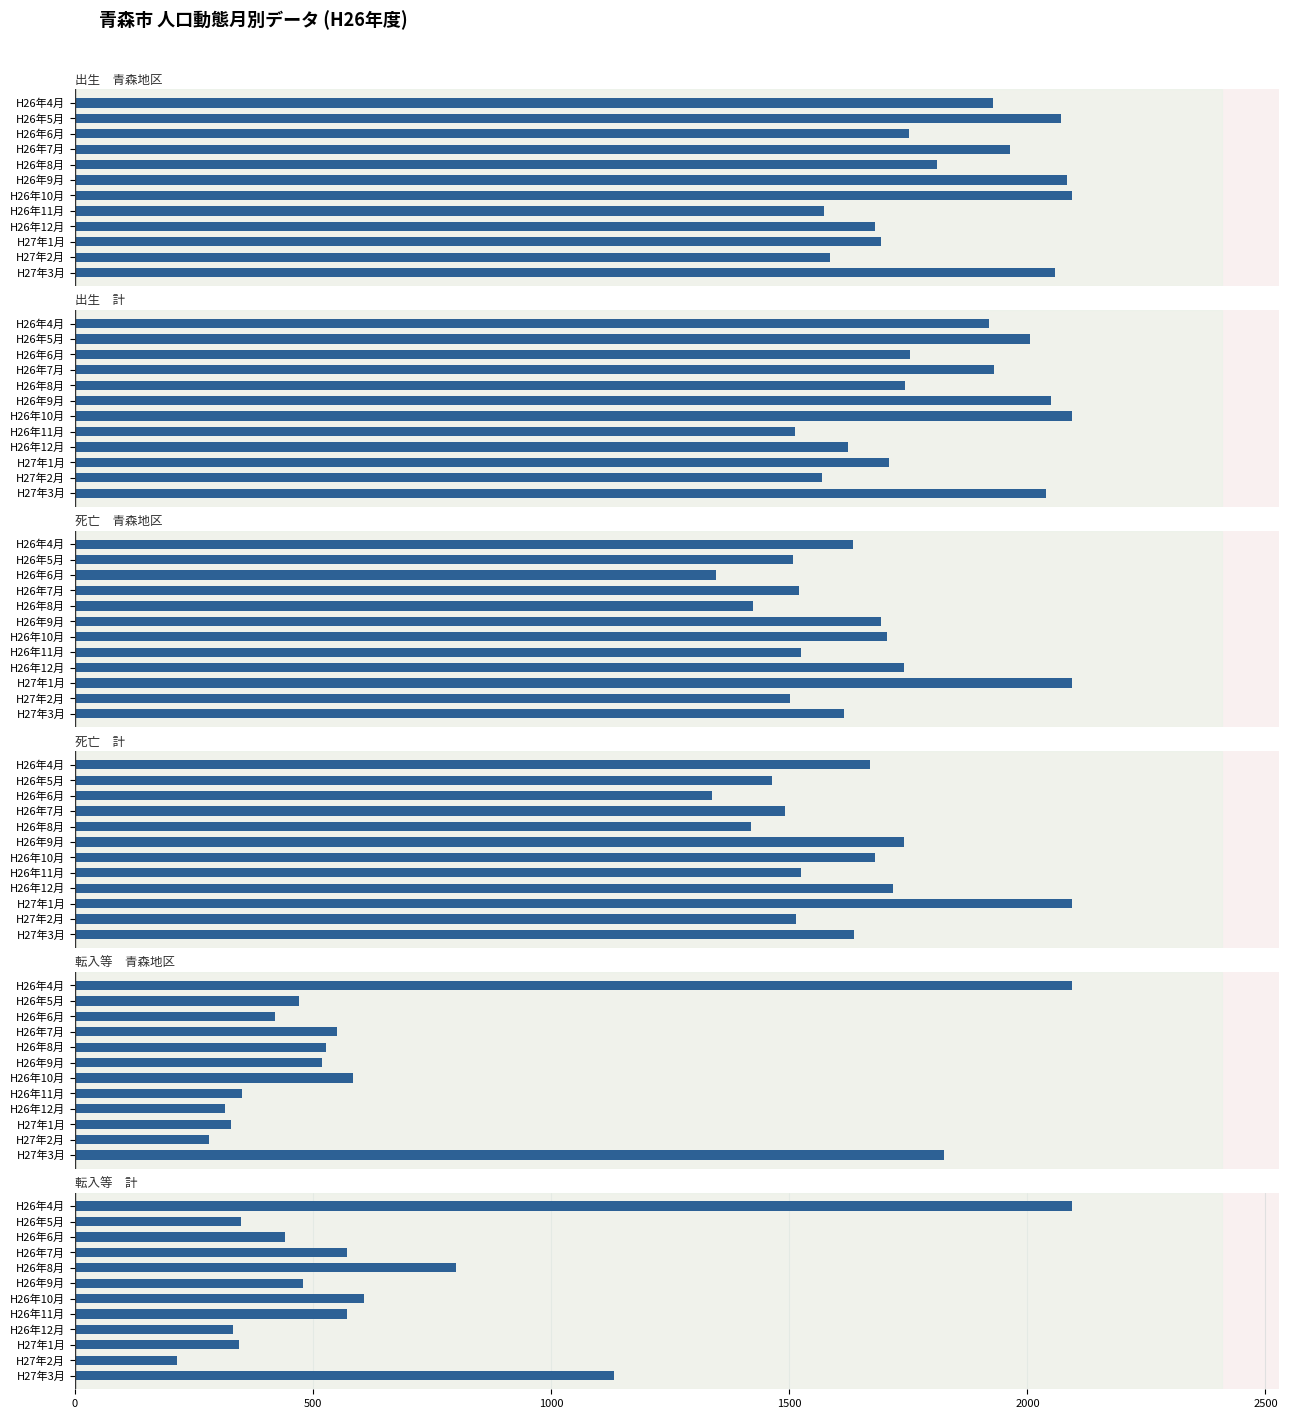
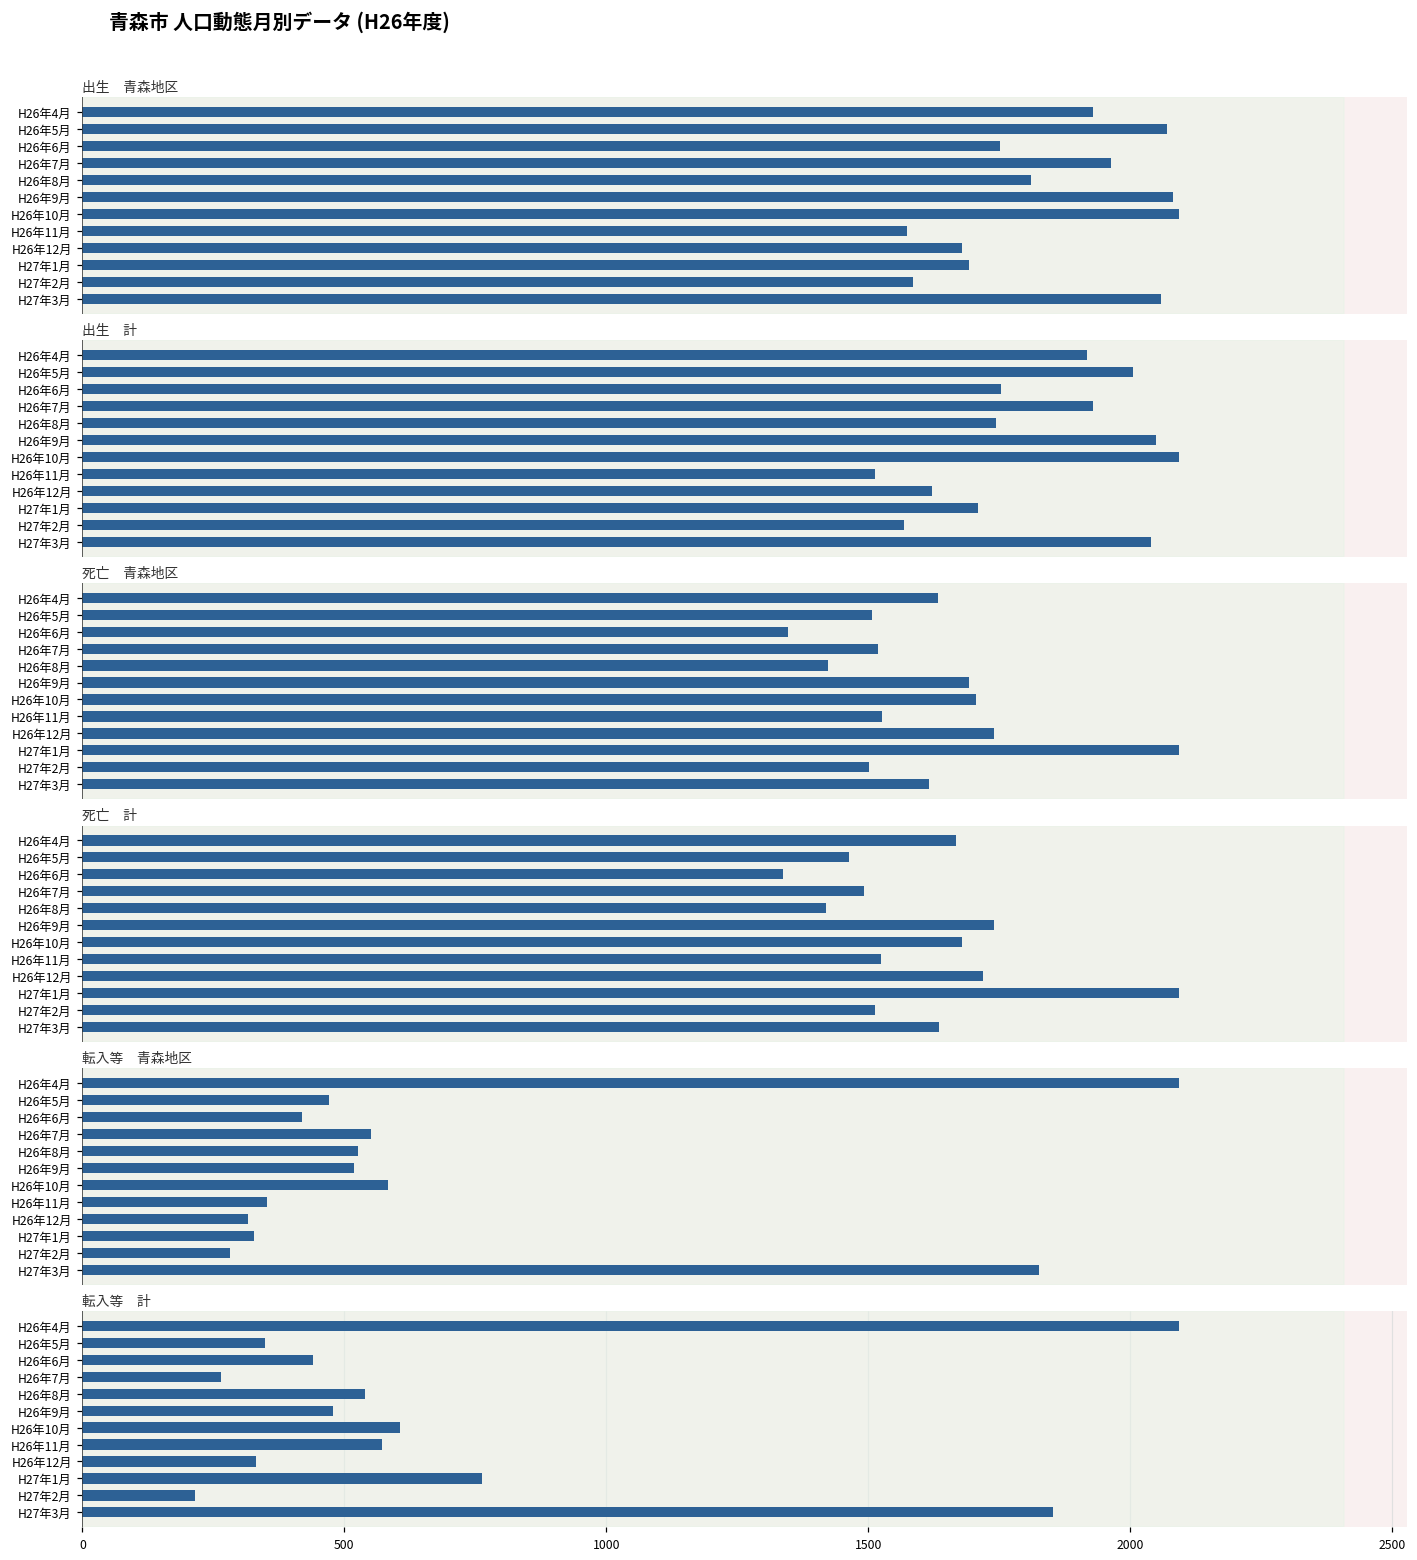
転入等 計, H26年7月: 570 -> 260
転入等 計, H26年8月: 800 -> 540
転入等 計, H27年1月: 340 -> 760
転入等 計, H27年3月: 1130 -> 1850
